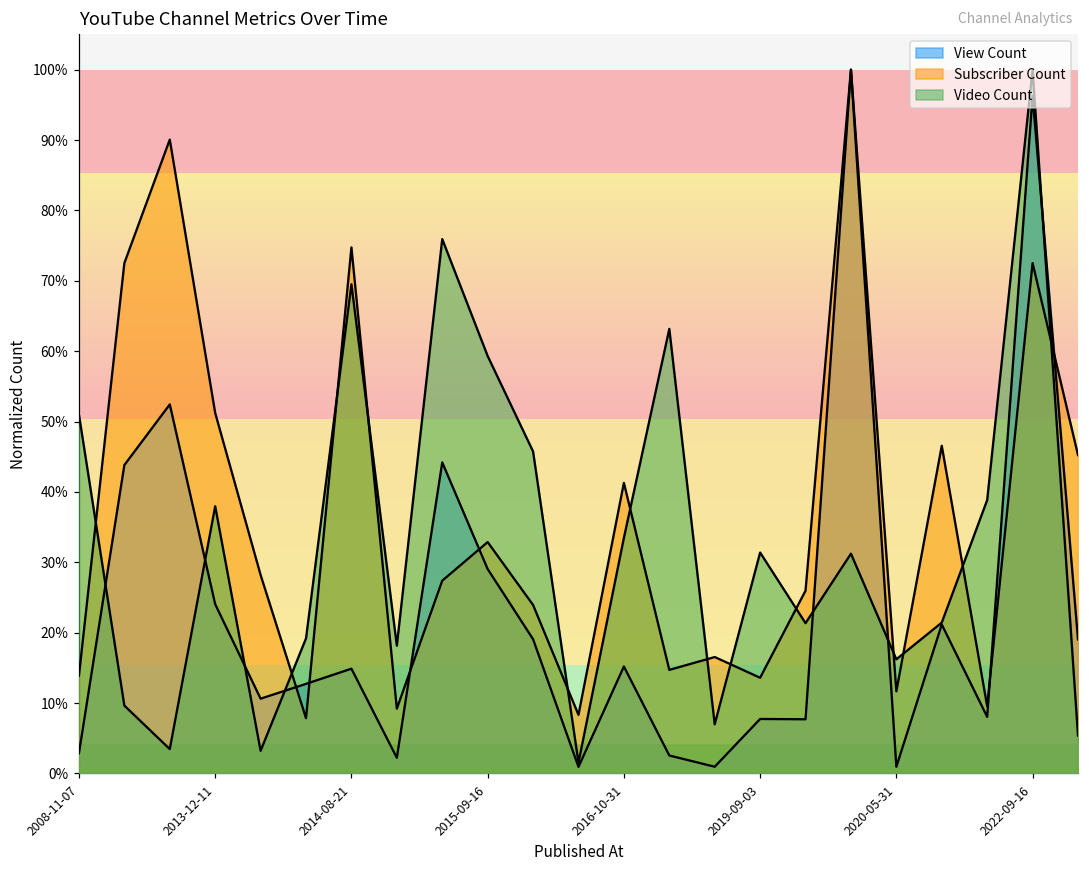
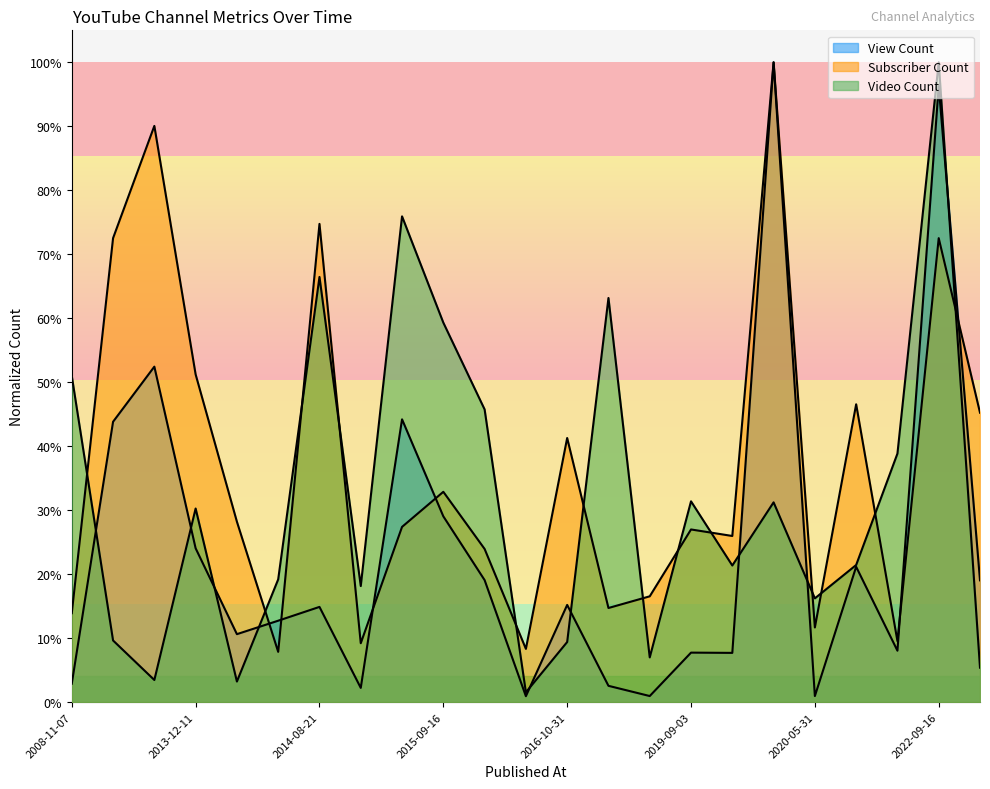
Video Count, 2013-12-11: 38% -> 30%
Video Count, 2014-08-21: 70% -> 66%
Video Count, 2016-10-31: 33% -> 9%
Subscriber Count, 2019-09-03: 14% -> 27%
